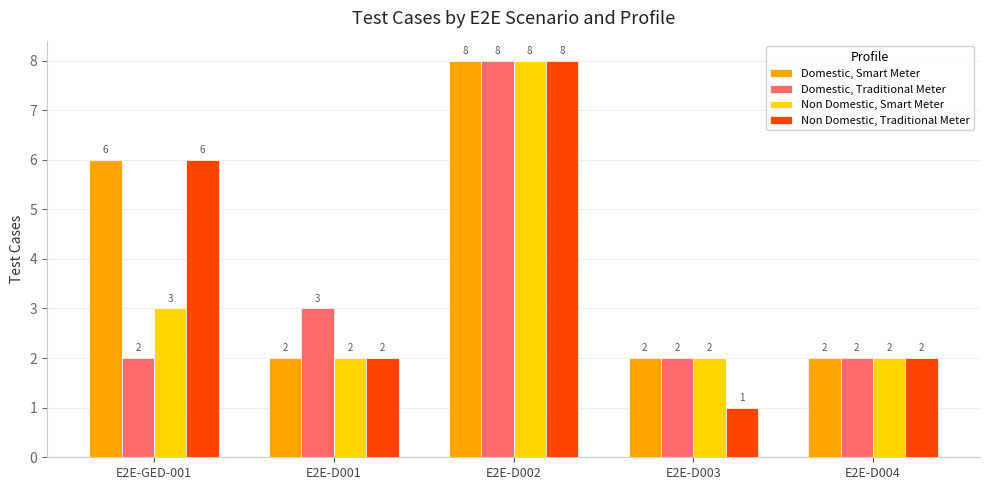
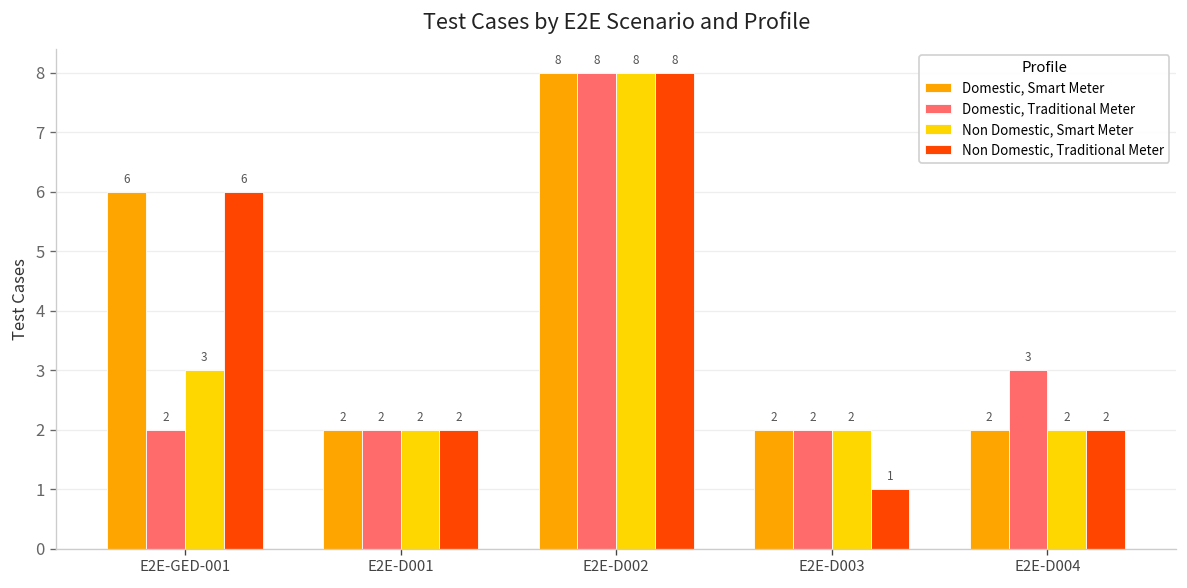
Domestic, Traditional Meter, E2E-D001: 3 -> 2
Domestic, Traditional Meter, E2E-D004: 2 -> 3
